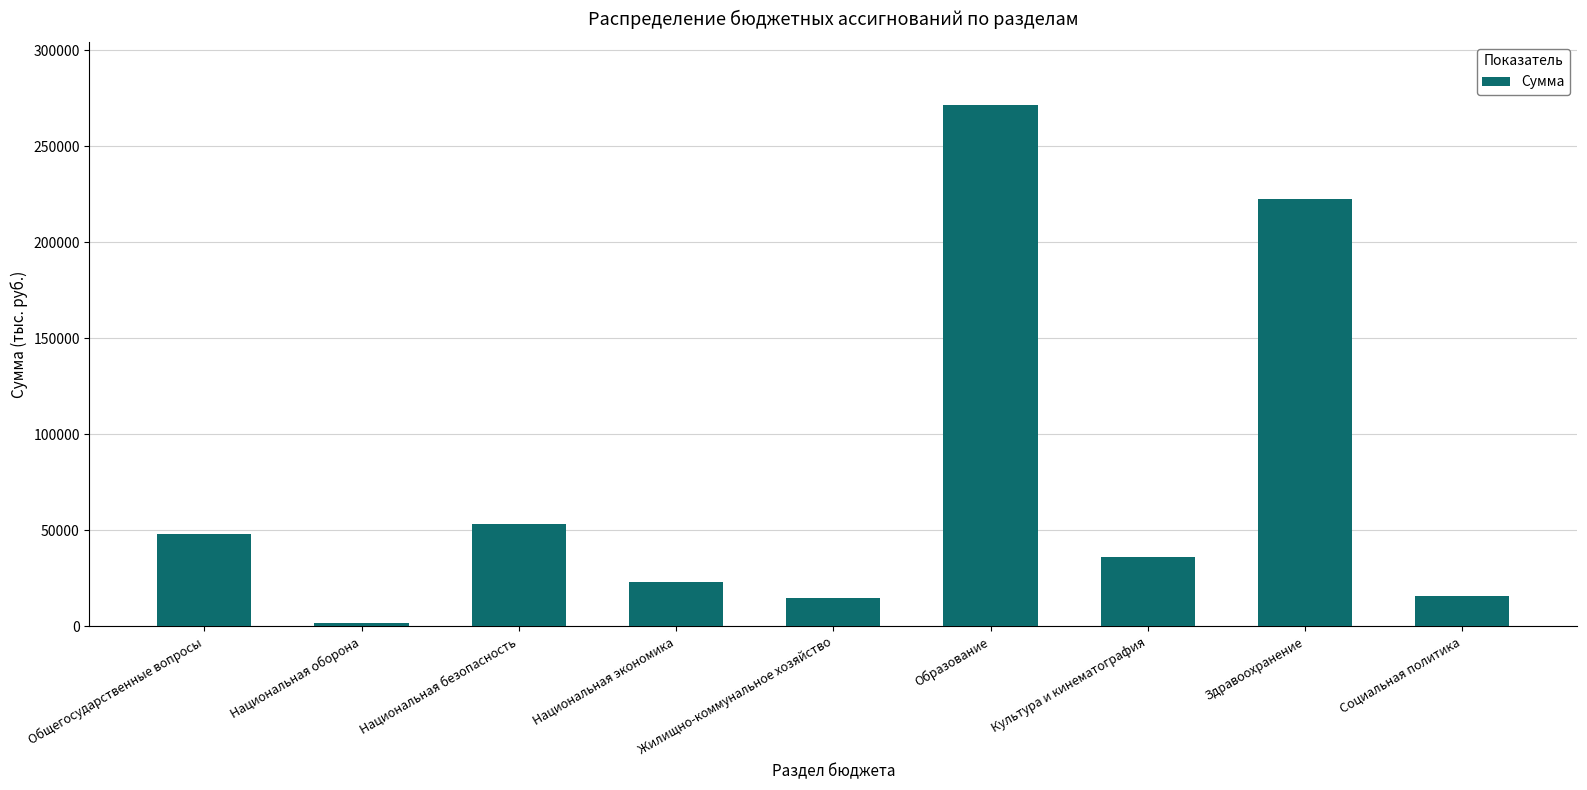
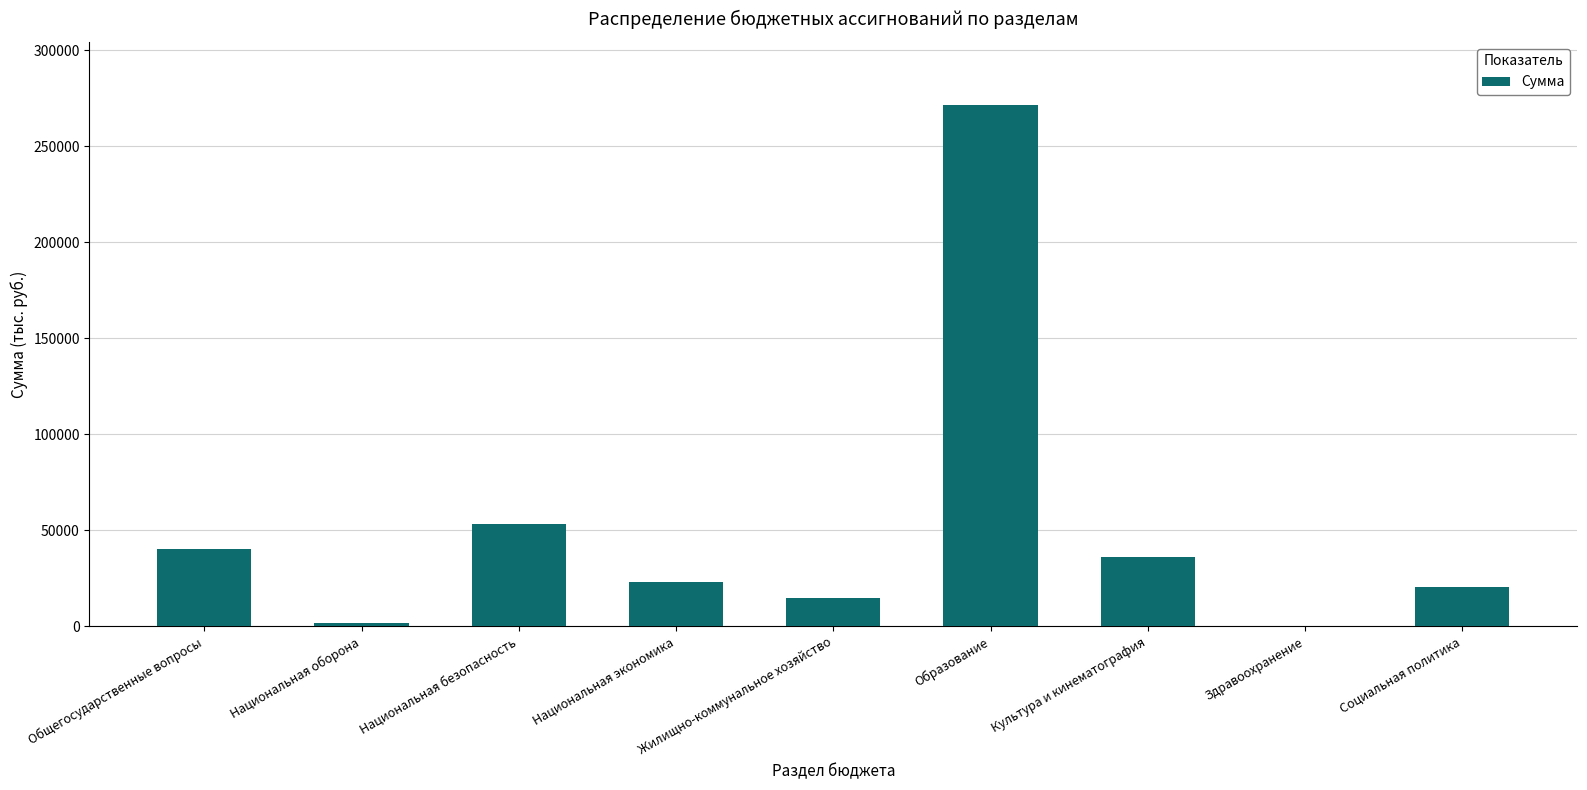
Общегосударственные вопросы: 48000 -> 40000
Здравоохранение: 222000 -> 0
Социальная политика: 16000 -> 20000
